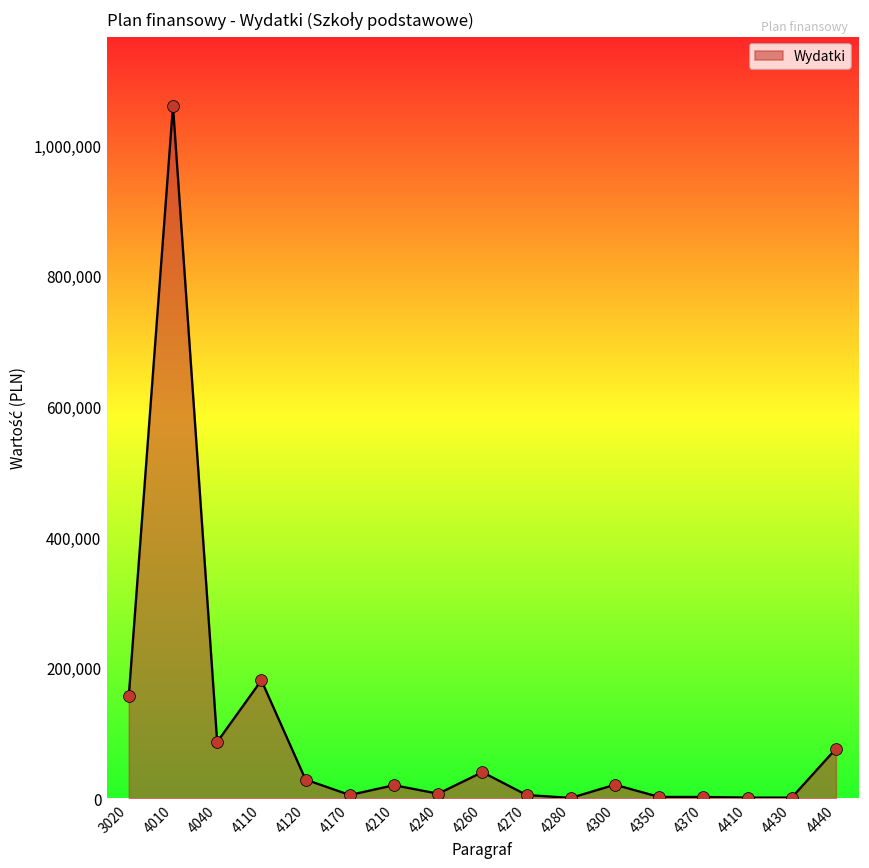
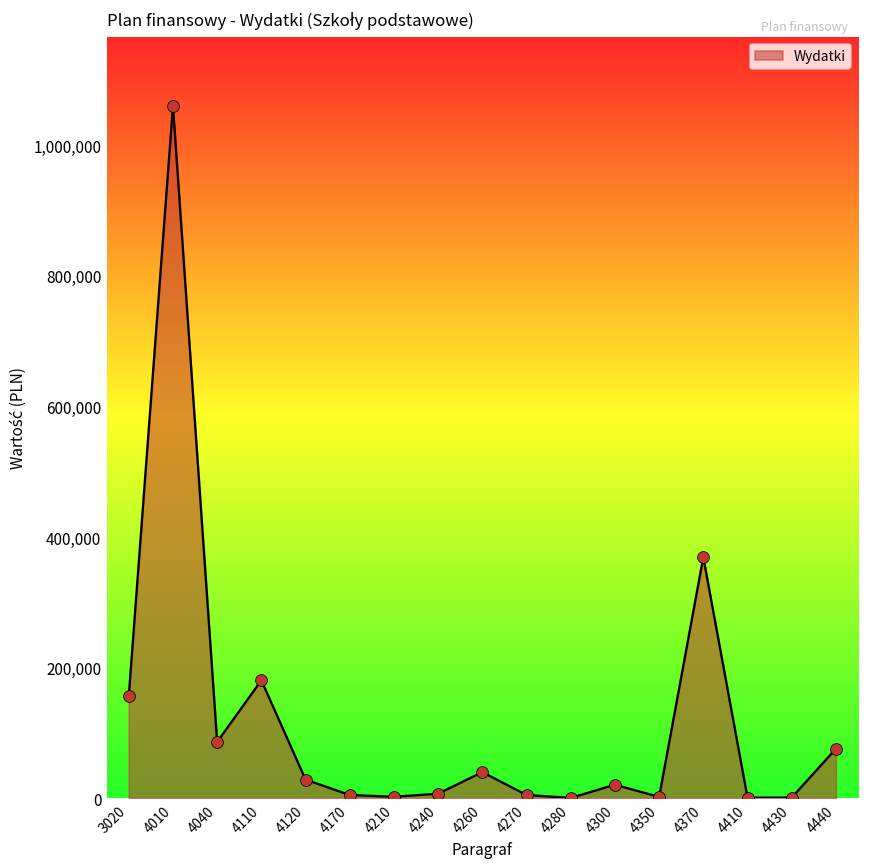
4210: 20,000 -> 0
4370: 0 -> 370,000
